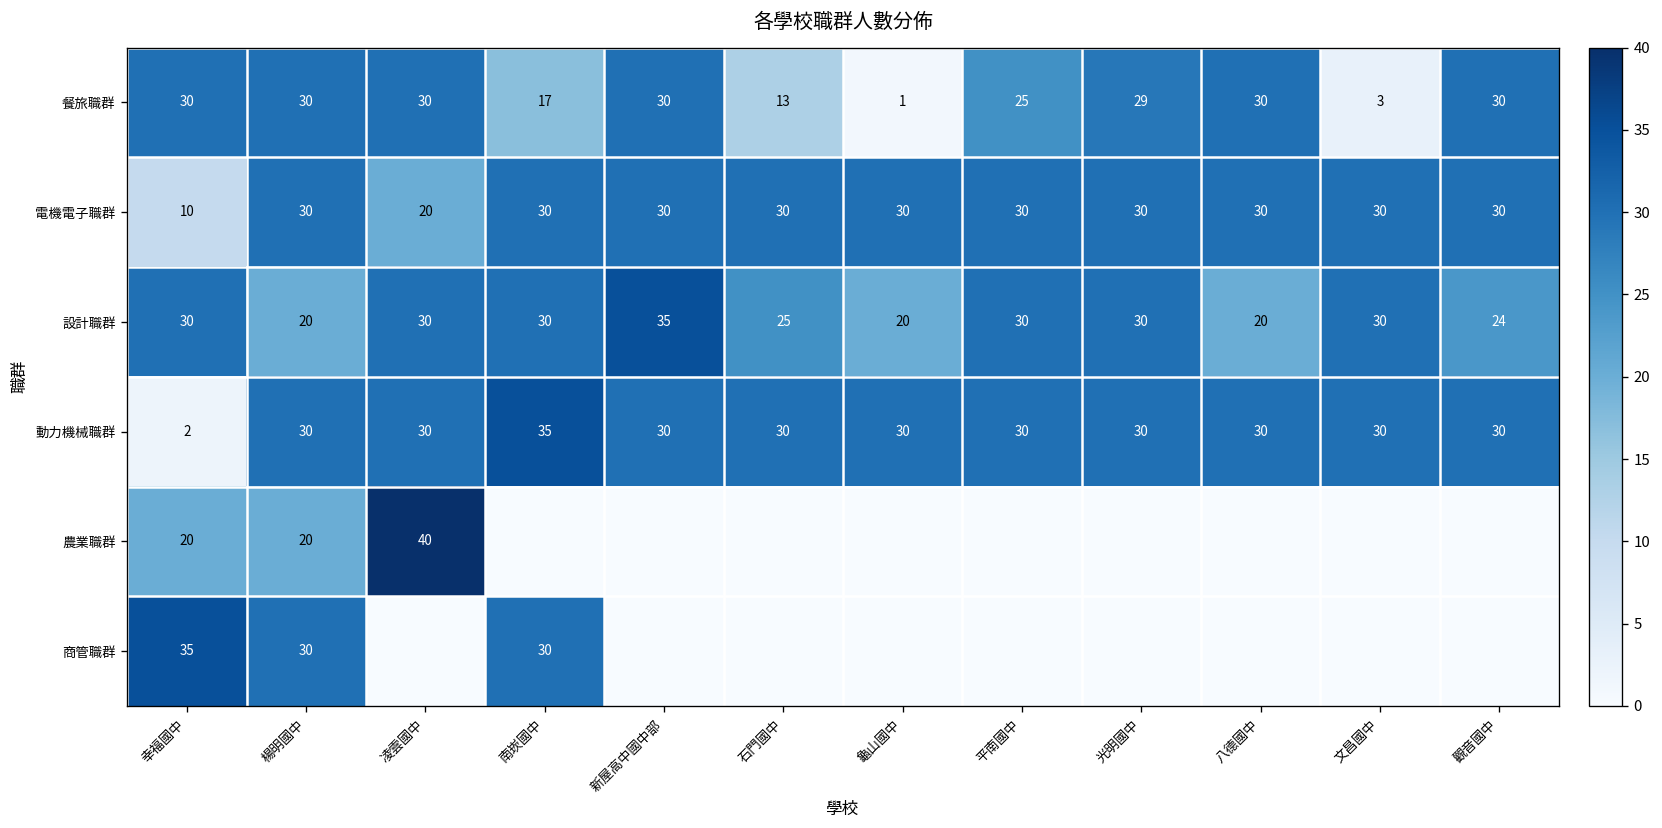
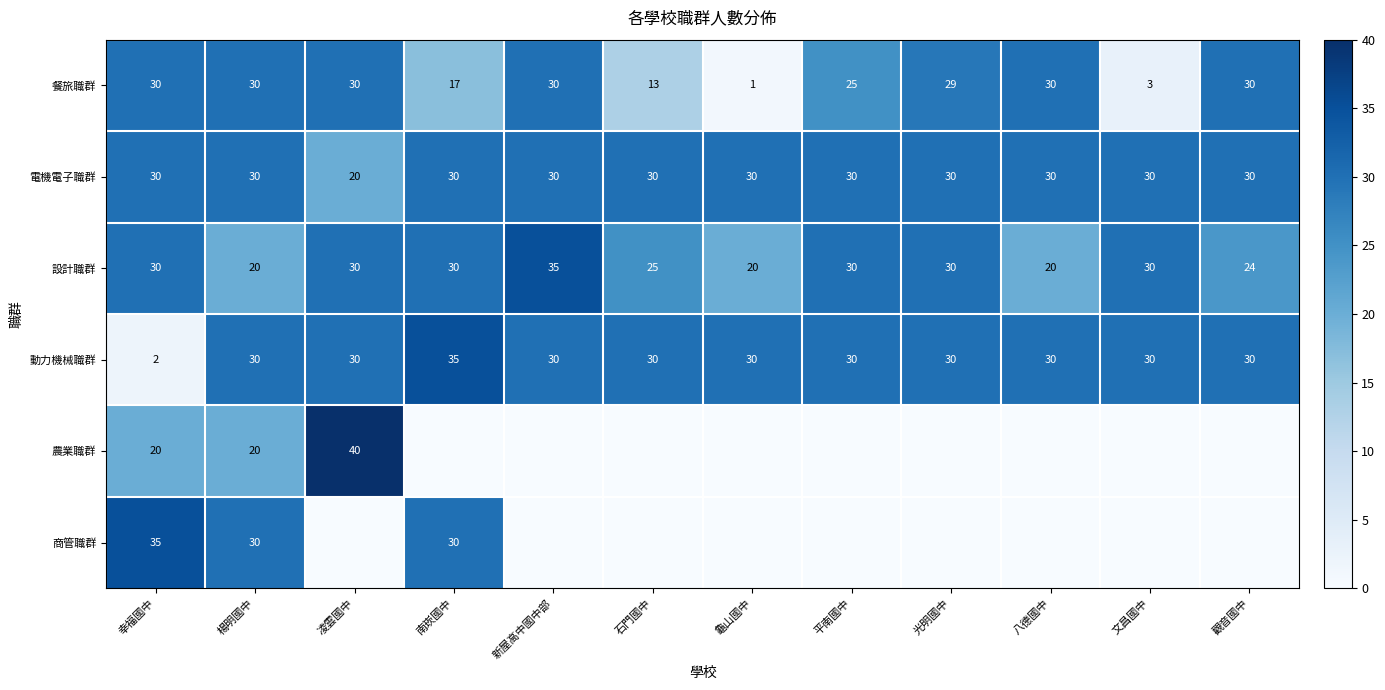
電機電子職群, 幸福國中: 10 -> 30
